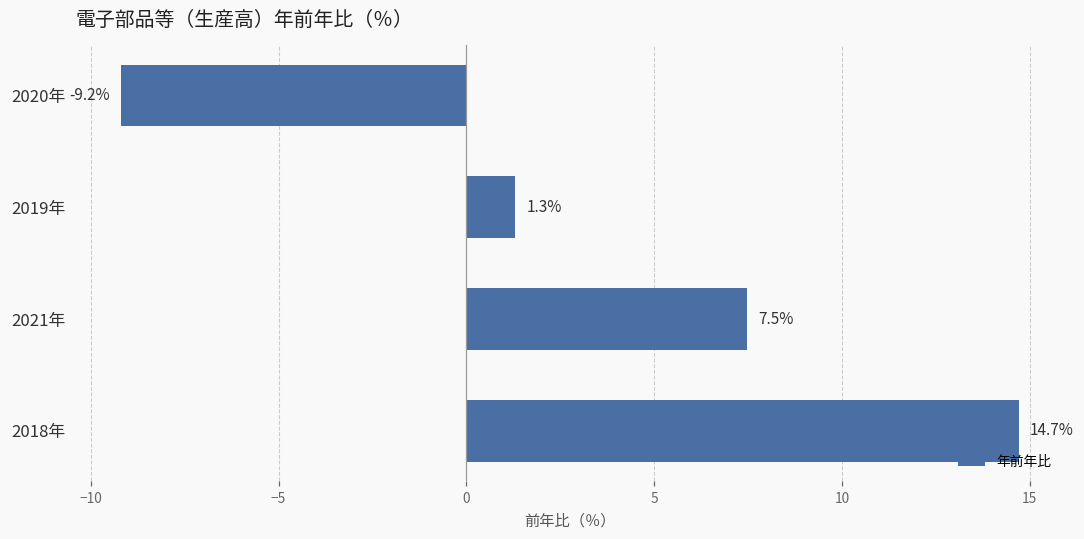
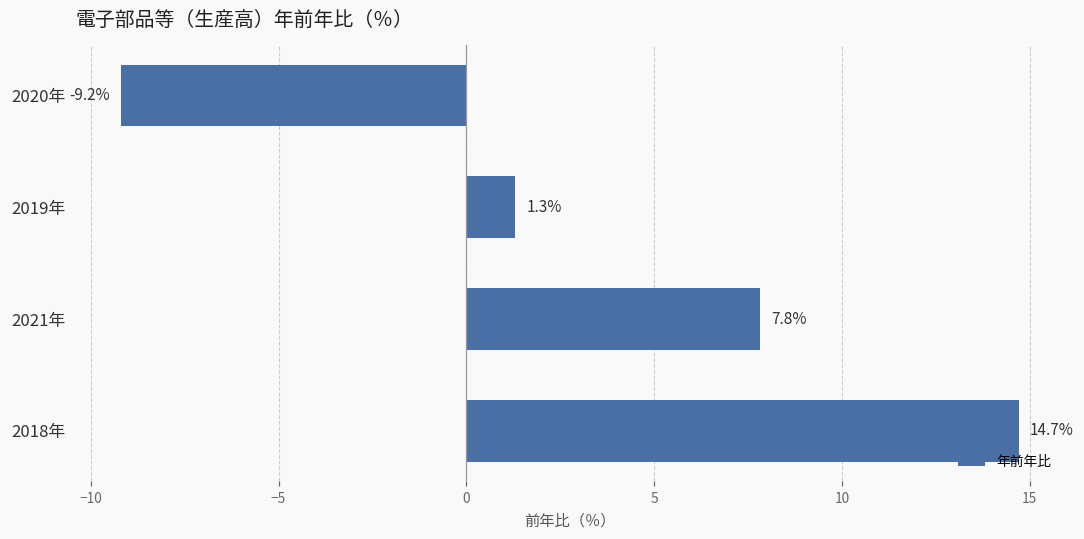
2021年: 7.5% -> 7.8%
